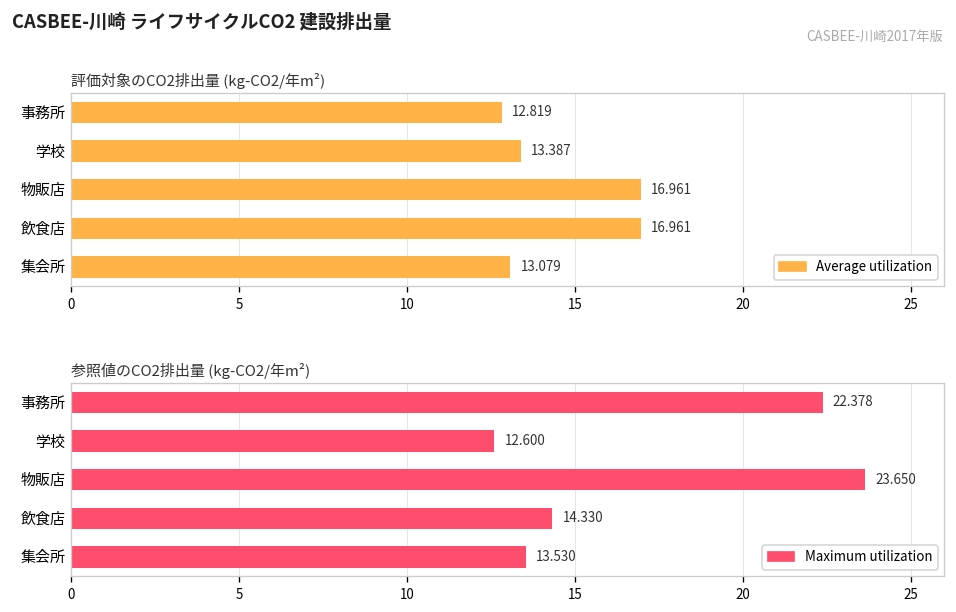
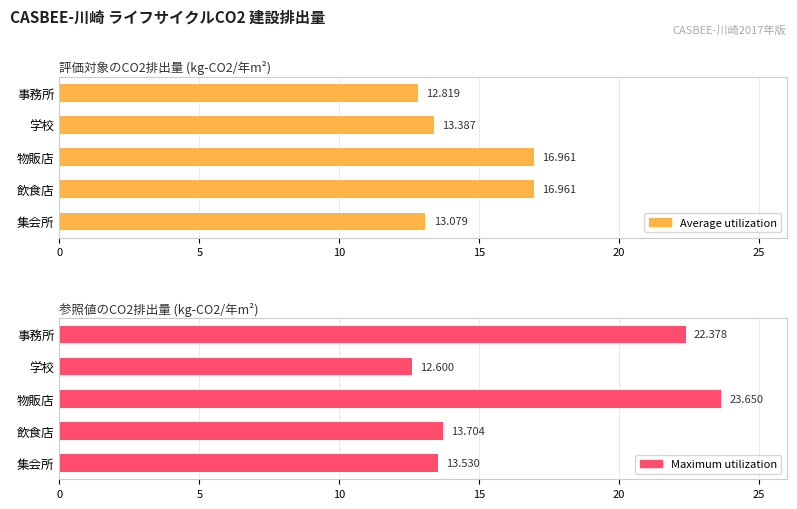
参照値のCO2排出量 (kg-CO2/年m²), 飲食店: 14.330 -> 13.704
